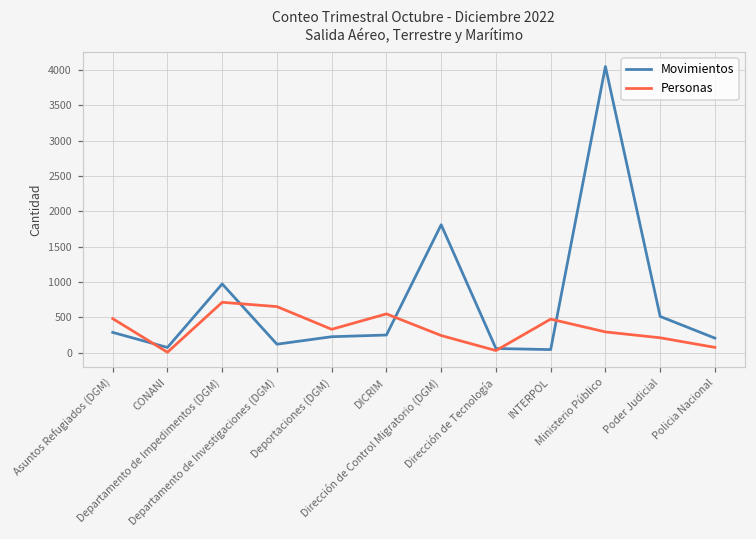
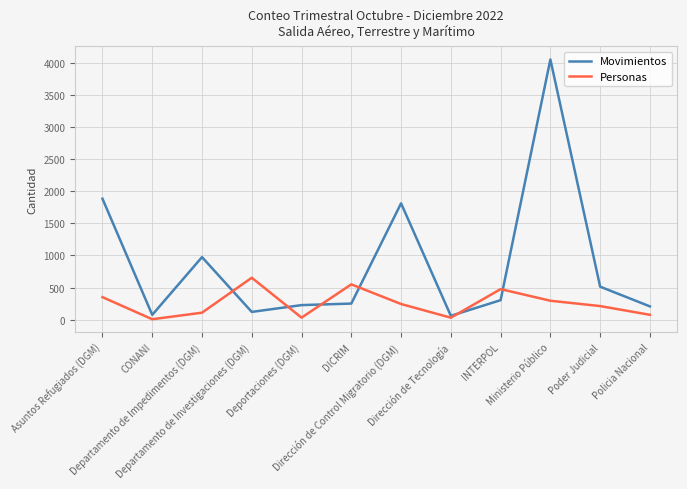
Movimientos, Asuntos Refugiados (DGM): 300 -> 1900
Personas, Asuntos Refugiados (DGM): 500 -> 400
Personas, Departamento de Impedimentos (DGM): 700 -> 100
Personas, Deportaciones (DGM): 300 -> 0
Movimientos, INTERPOL: 0 -> 300
